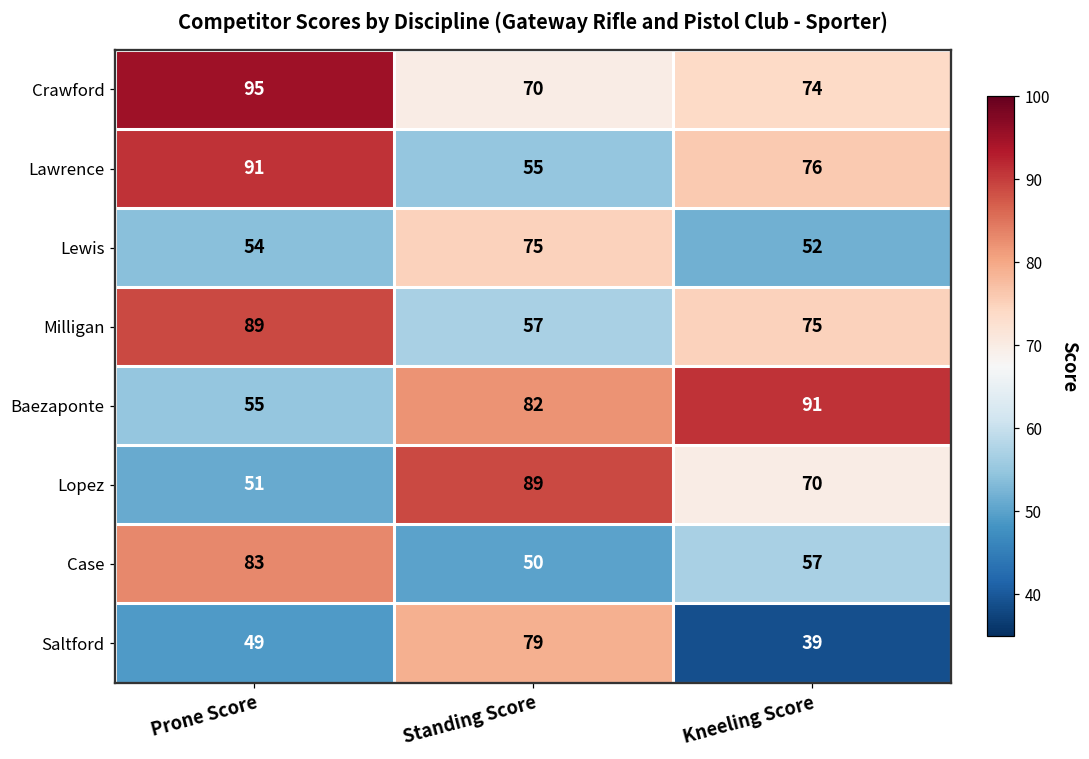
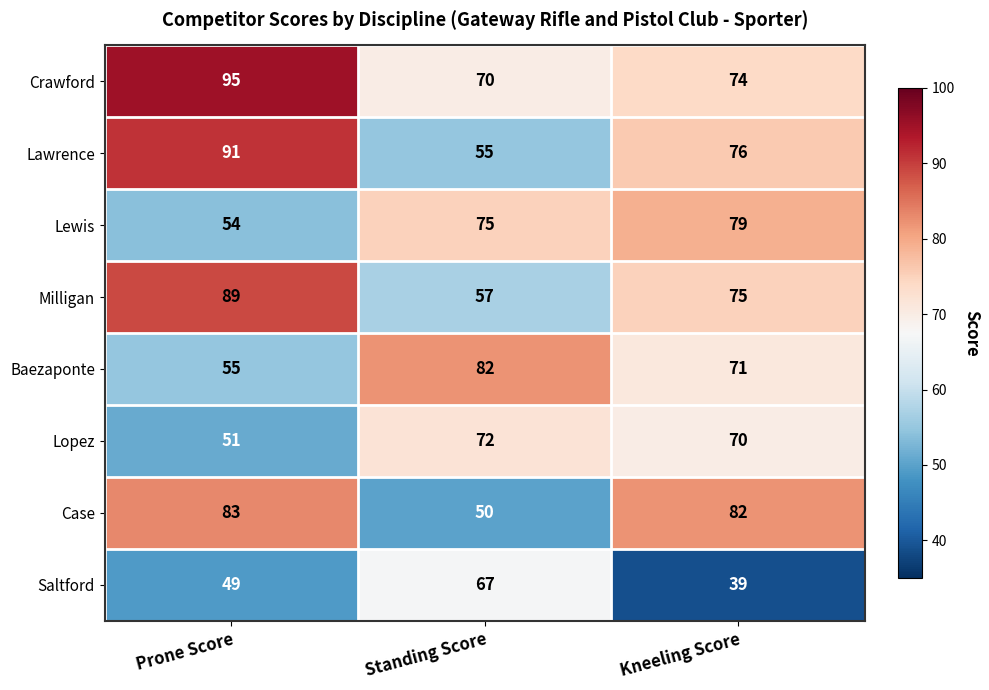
Lewis, Kneeling Score: 52 -> 79
Baezaponte, Kneeling Score: 91 -> 71
Lopez, Standing Score: 89 -> 72
Case, Kneeling Score: 57 -> 82
Saltford, Standing Score: 79 -> 67
